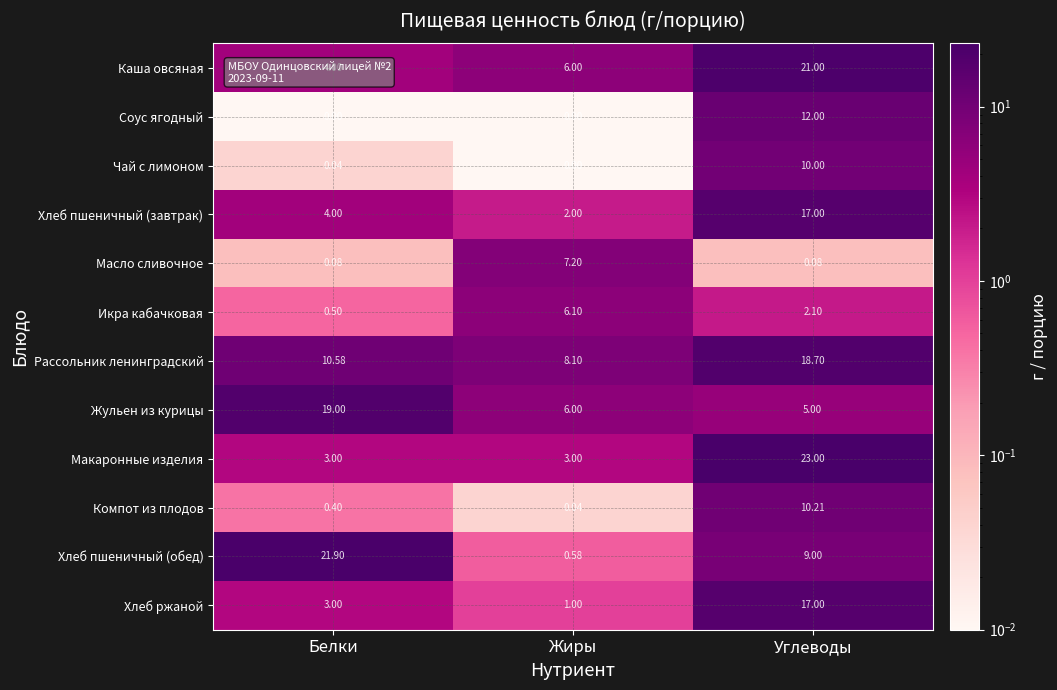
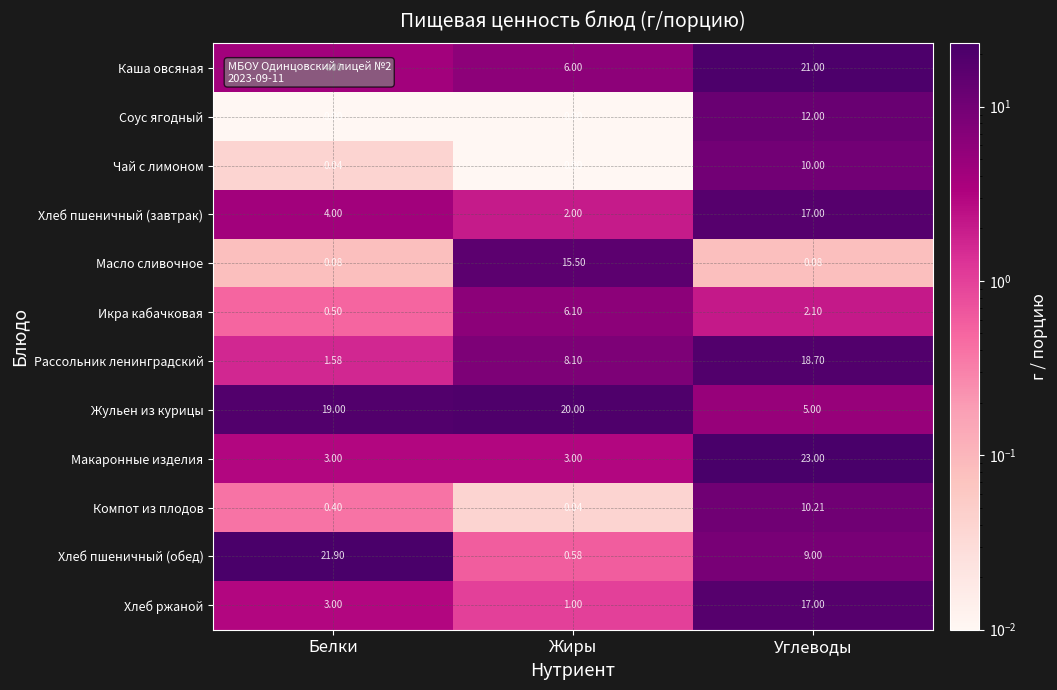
Масло сливочное, Жиры: 7.20 -> 15.50
Рассольник ленинградский, Белки: 10.58 -> 1.58
Жульен из курицы, Жиры: 6.00 -> 20.00
